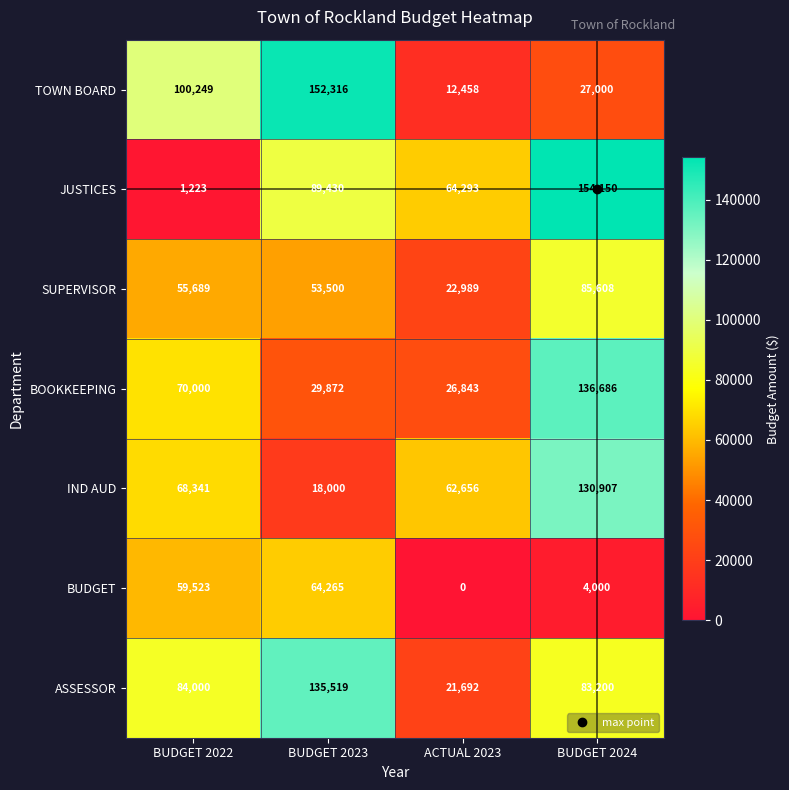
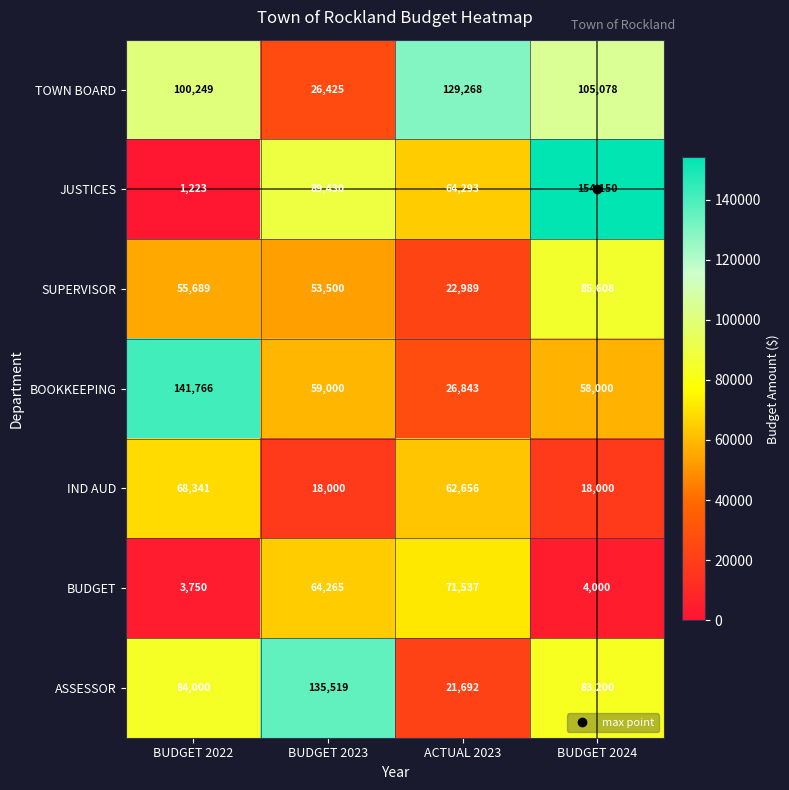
TOWN BOARD, BUDGET 2023: 152,316 -> 26,425
TOWN BOARD, ACTUAL 2023: 12,458 -> 129,268
TOWN BOARD, BUDGET 2024: 27,000 -> 105,078
BOOKKEEPING, BUDGET 2022: 70,000 -> 141,766
BOOKKEEPING, BUDGET 2023: 29,872 -> 59,000
BOOKKEEPING, BUDGET 2024: 136,686 -> 58,000
IND AUD, BUDGET 2024: 130,907 -> 18,000
BUDGET, BUDGET 2022: 59,523 -> 3,750
BUDGET, ACTUAL 2023: 0 -> 71,537
